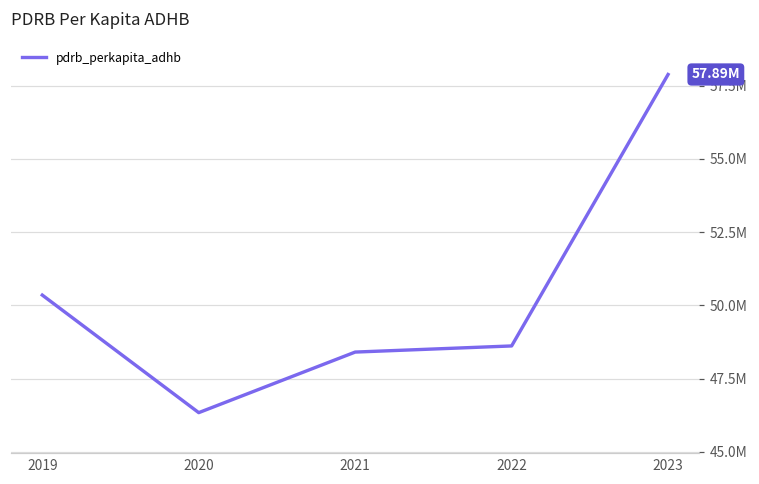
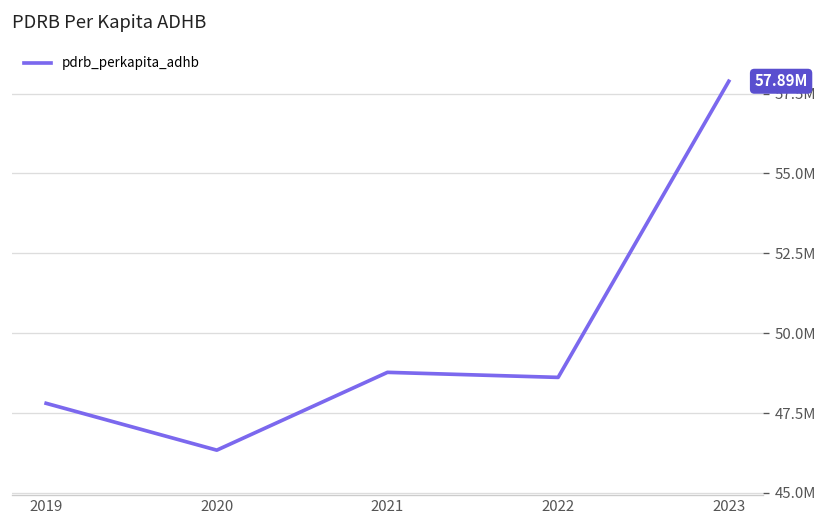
2019: 50400000 -> 47800000
2021: 48400000 -> 48800000
